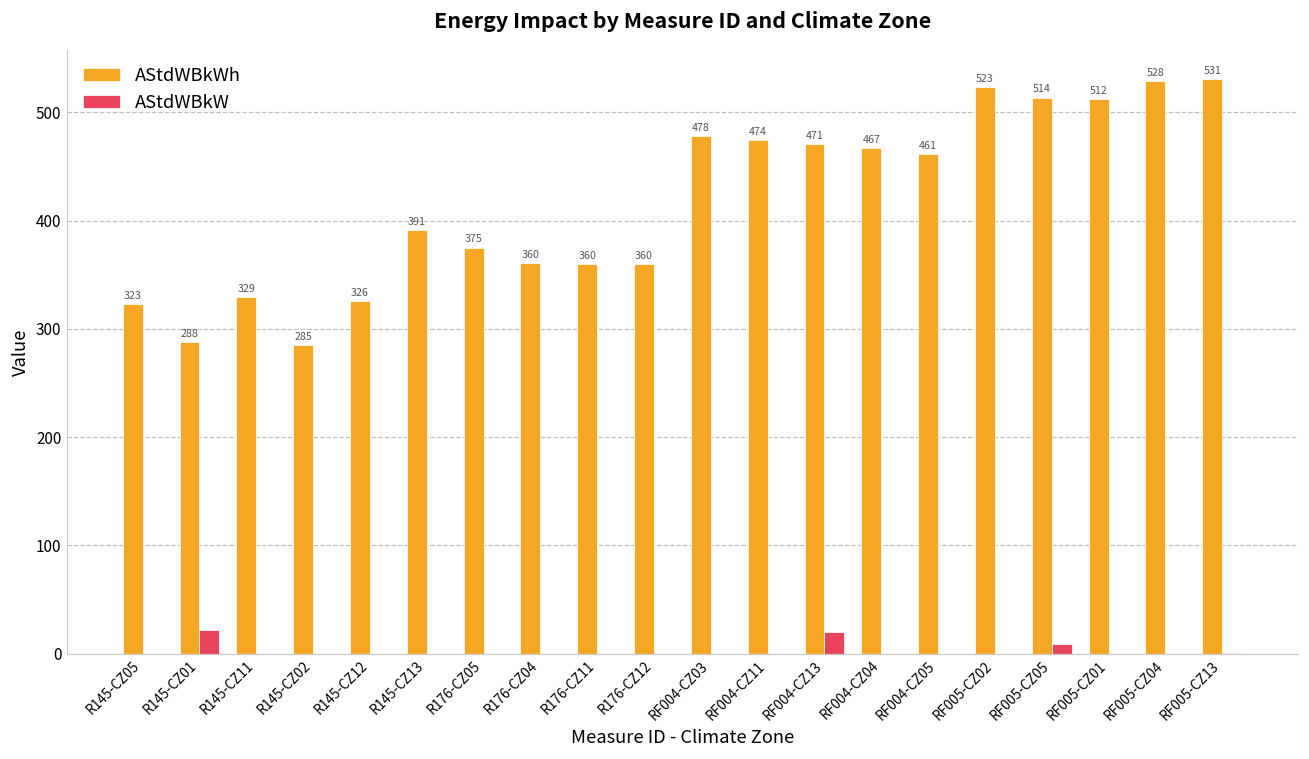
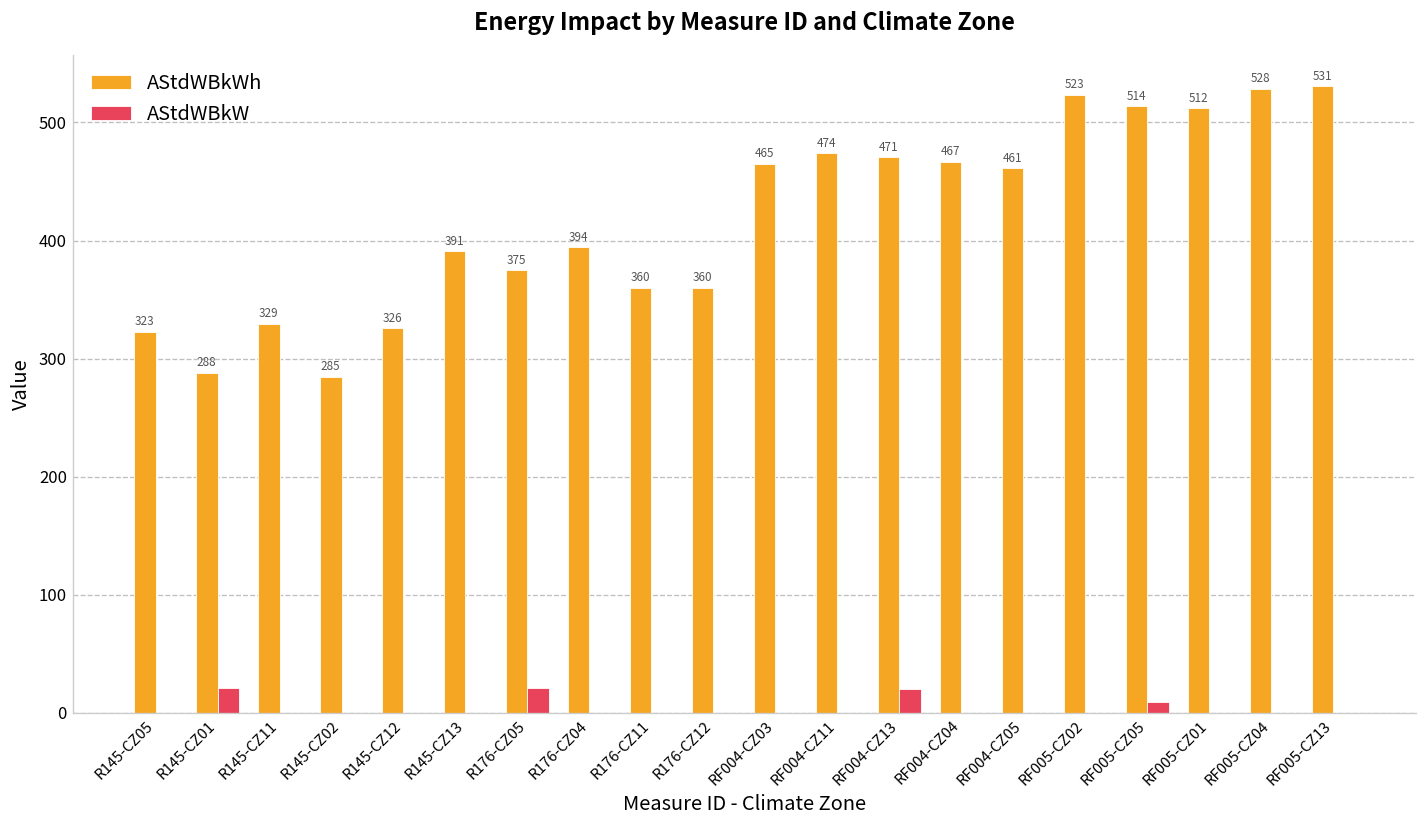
AStdWBkW, R176-CZ05: 0 -> 20
AStdWBkWh, R176-CZ04: 360 -> 394
AStdWBkWh, RF004-CZ03: 478 -> 465
